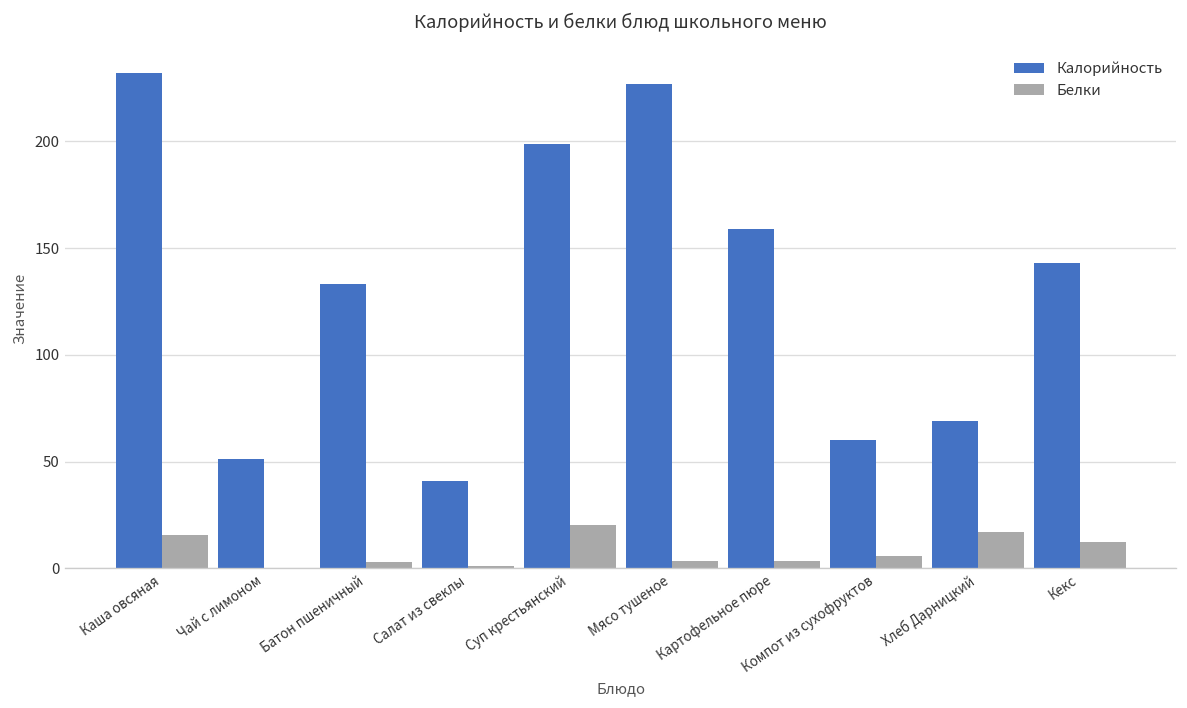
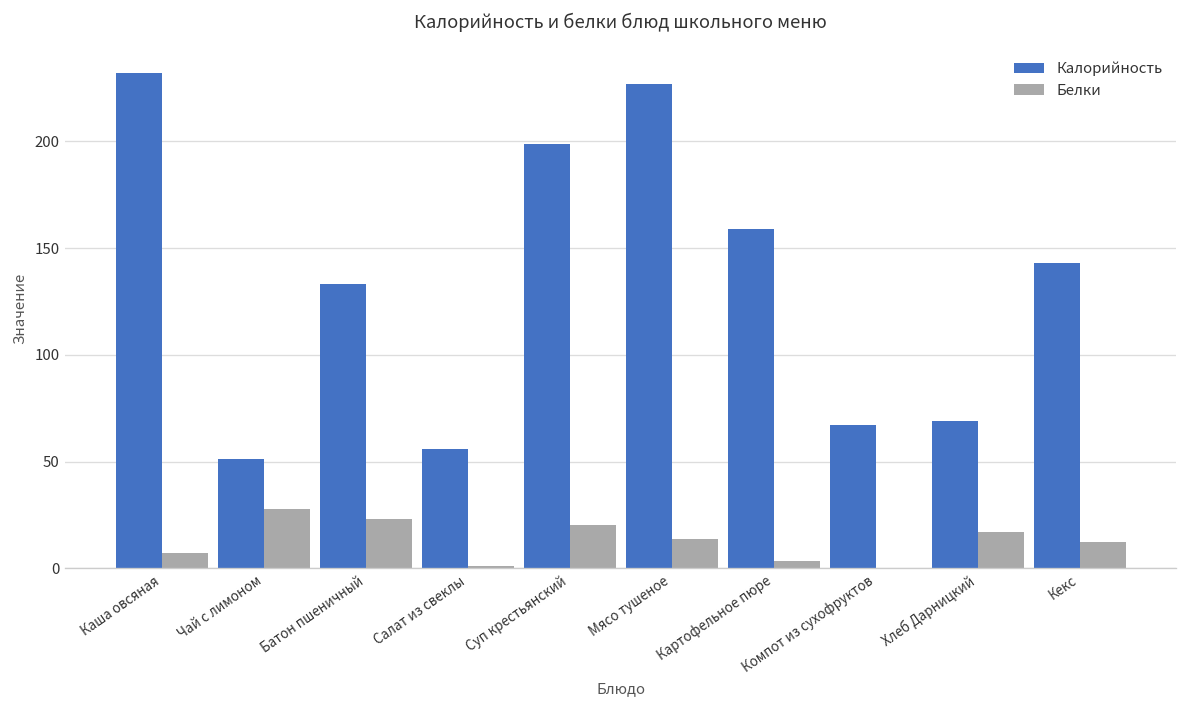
Белки, Каша овсяная: 16 -> 7
Белки, Чай с лимоном: 0 -> 28
Белки, Батон пшеничный: 3 -> 23
Калорийность, Салат из свеклы: 41 -> 56
Белки, Мясо тушеное: 4 -> 14
Калорийность, Компот из сухофруктов: 60 -> 67
Белки, Компот из сухофруктов: 6 -> 0
